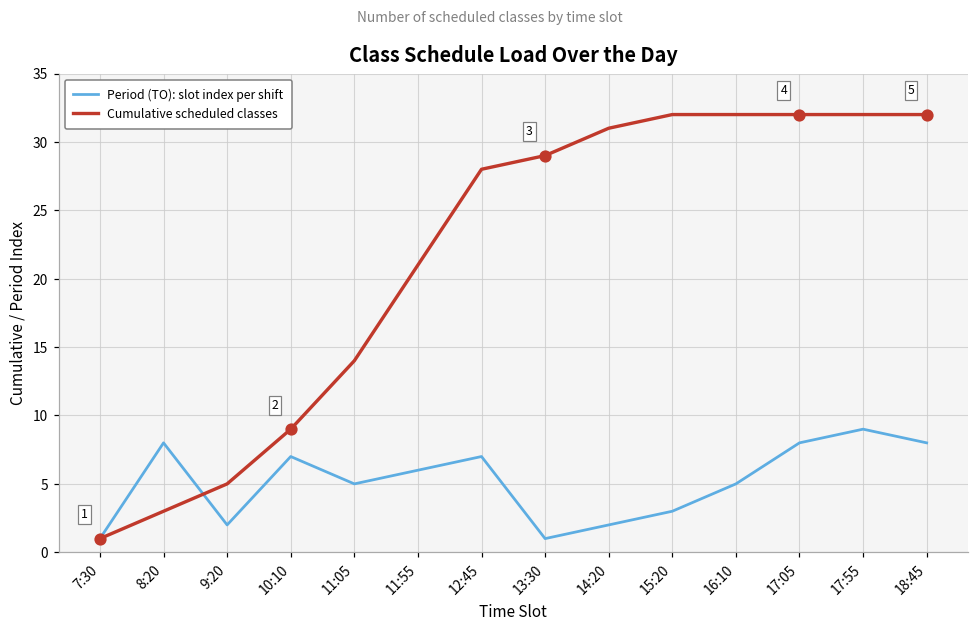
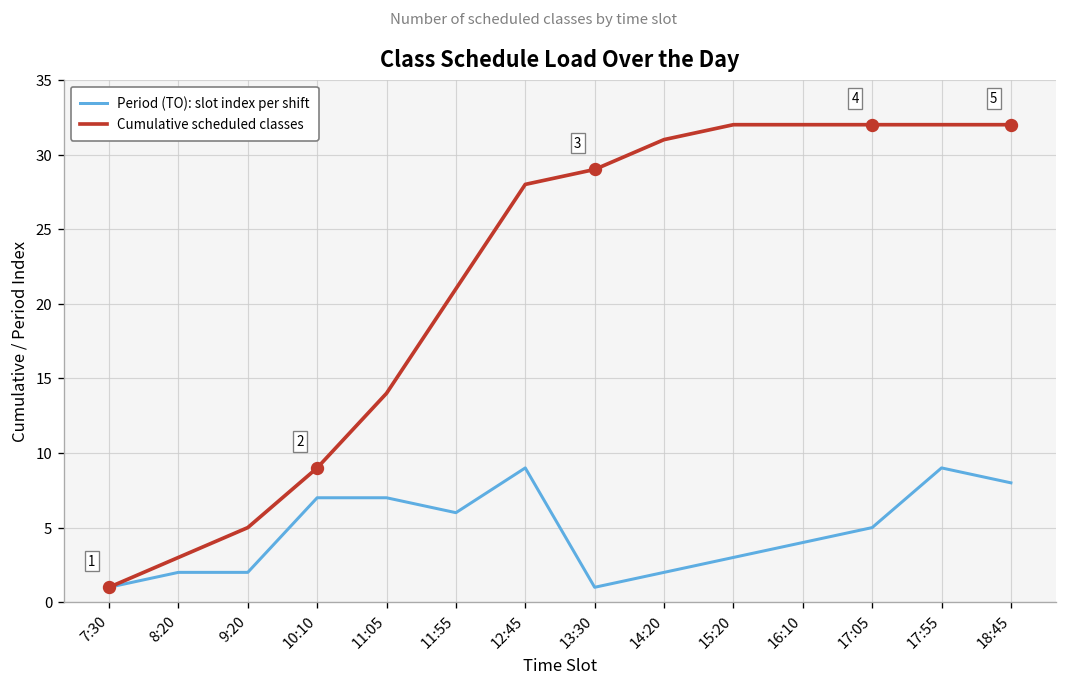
Period (TO): slot index per shift, 8:20: 8 -> 2
Period (TO): slot index per shift, 11:05: 5 -> 7
Period (TO): slot index per shift, 12:45: 7 -> 9
Period (TO): slot index per shift, 16:10: 5 -> 4
Period (TO): slot index per shift, 17:05: 8 -> 5
